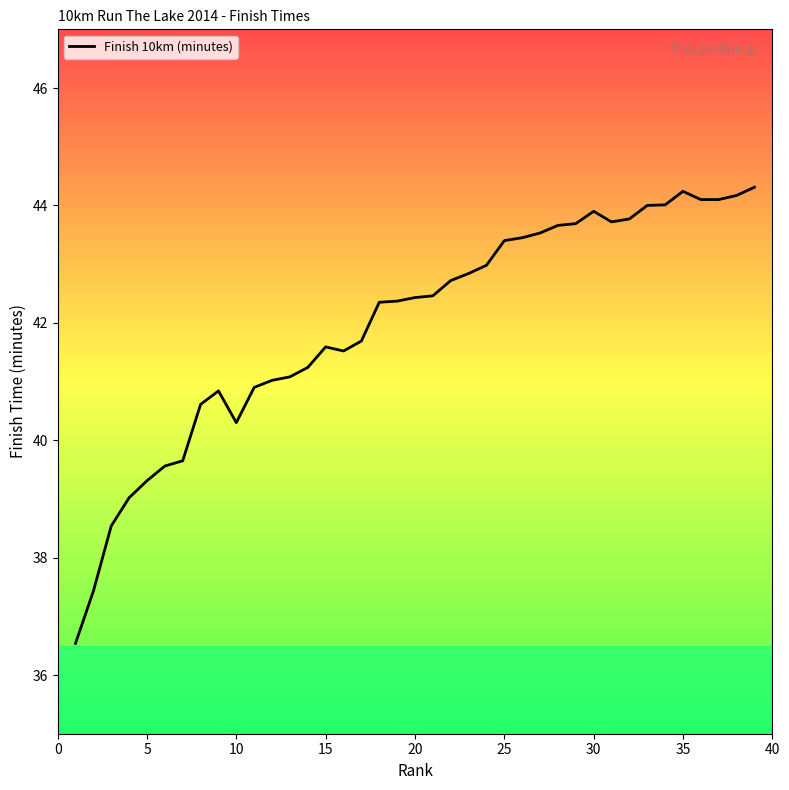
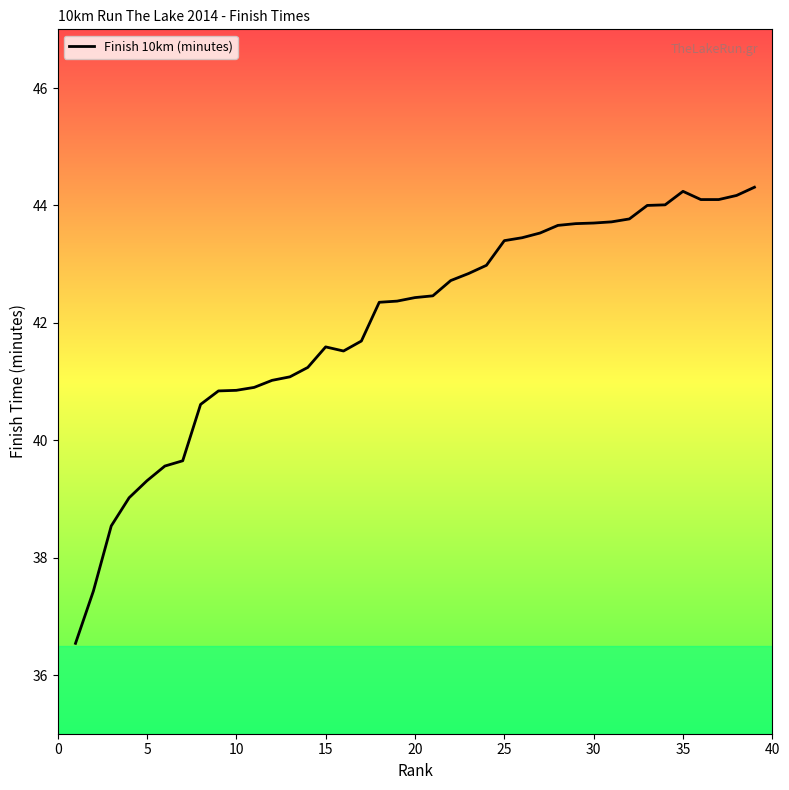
10: 40.3 -> 40.9
30: 43.9 -> 43.7
